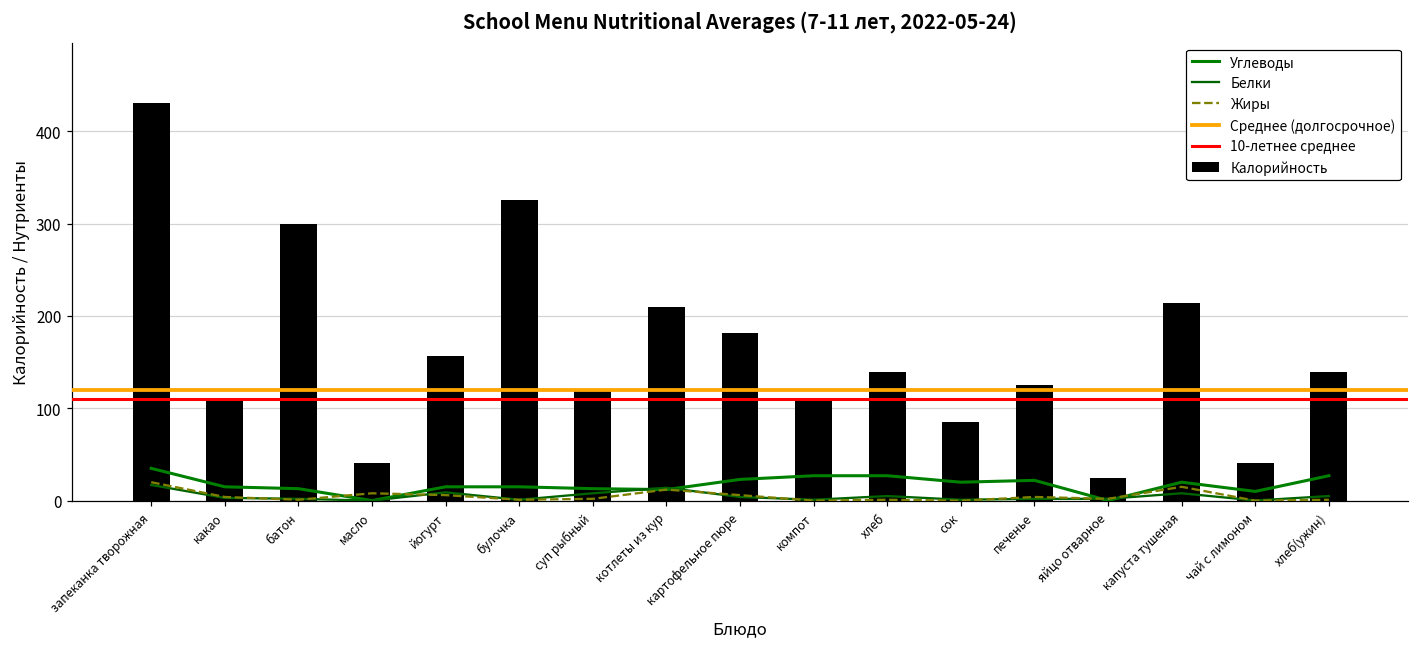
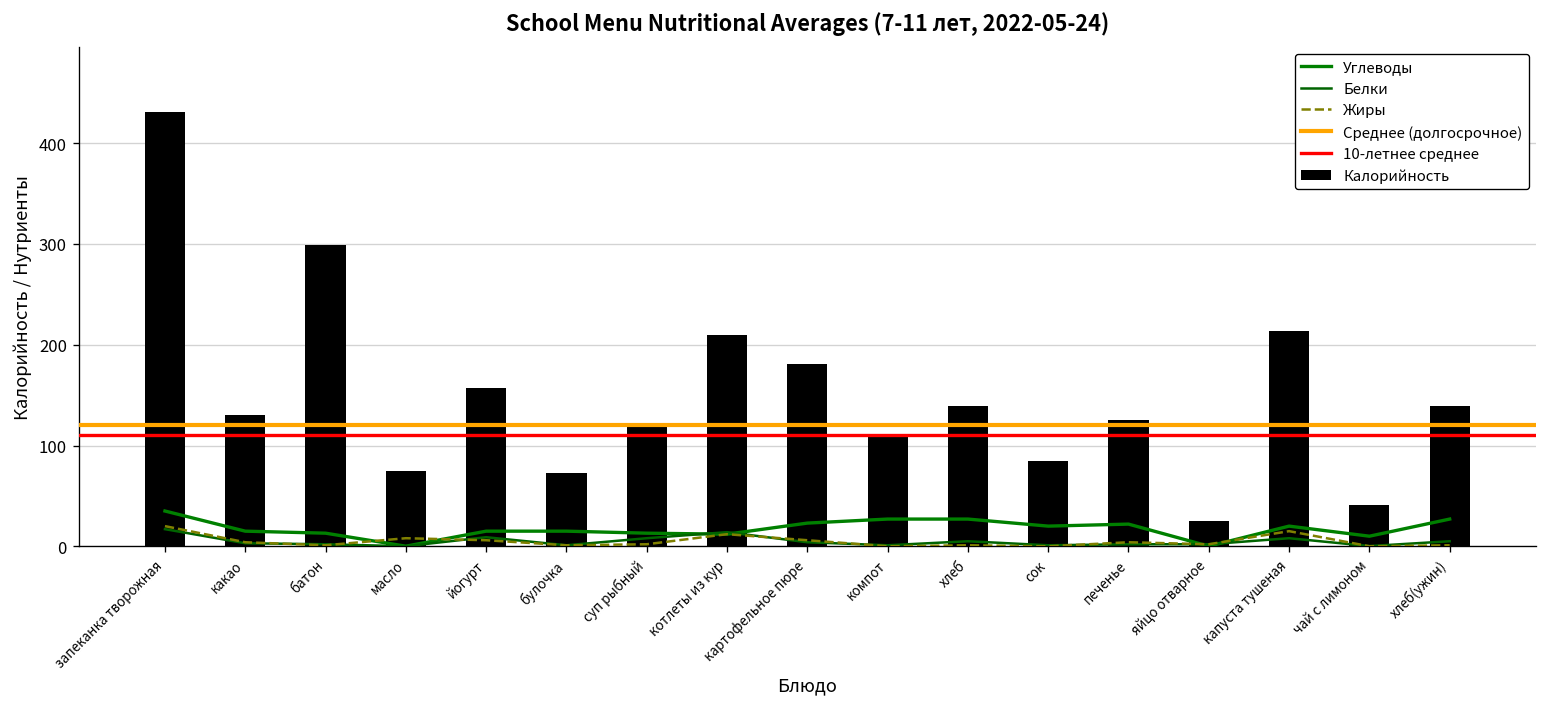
Калорийность, какао: 110 -> 130
Калорийность, масло: 40 -> 80
Калорийность, булочка: 330 -> 70
